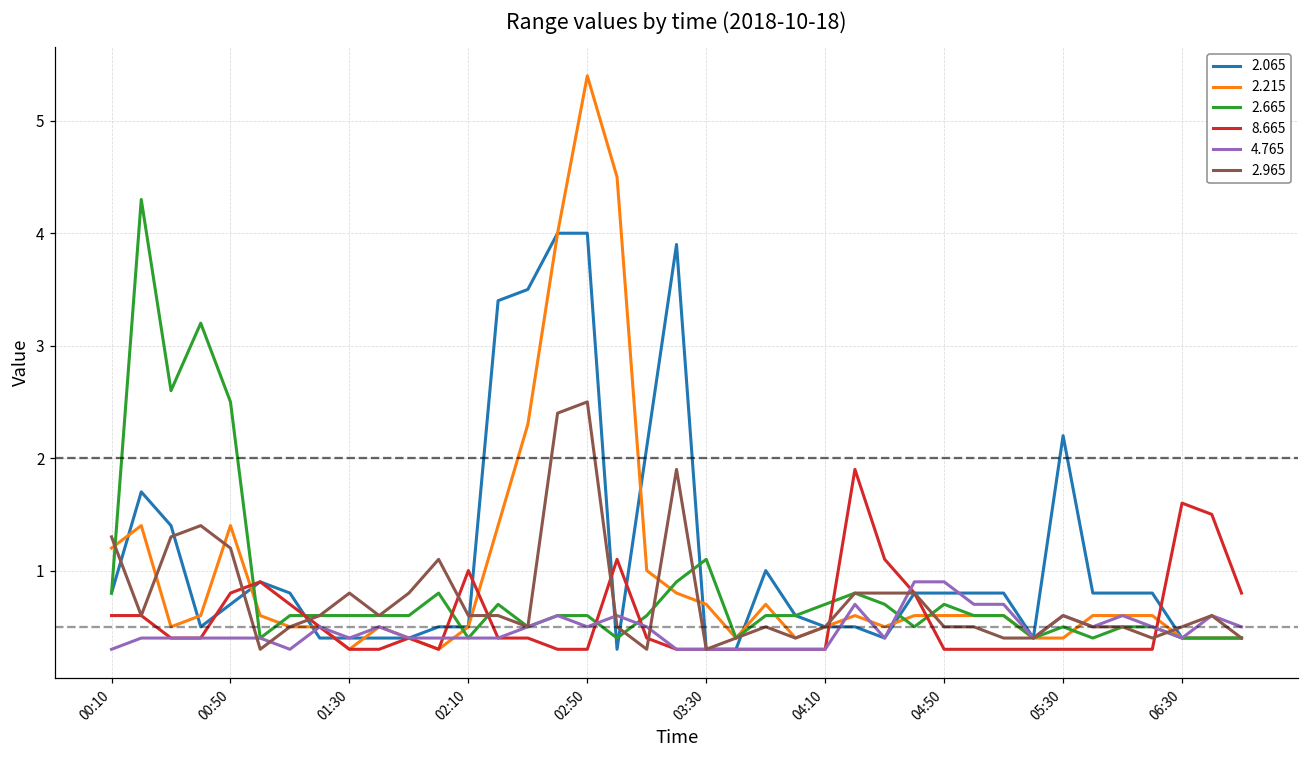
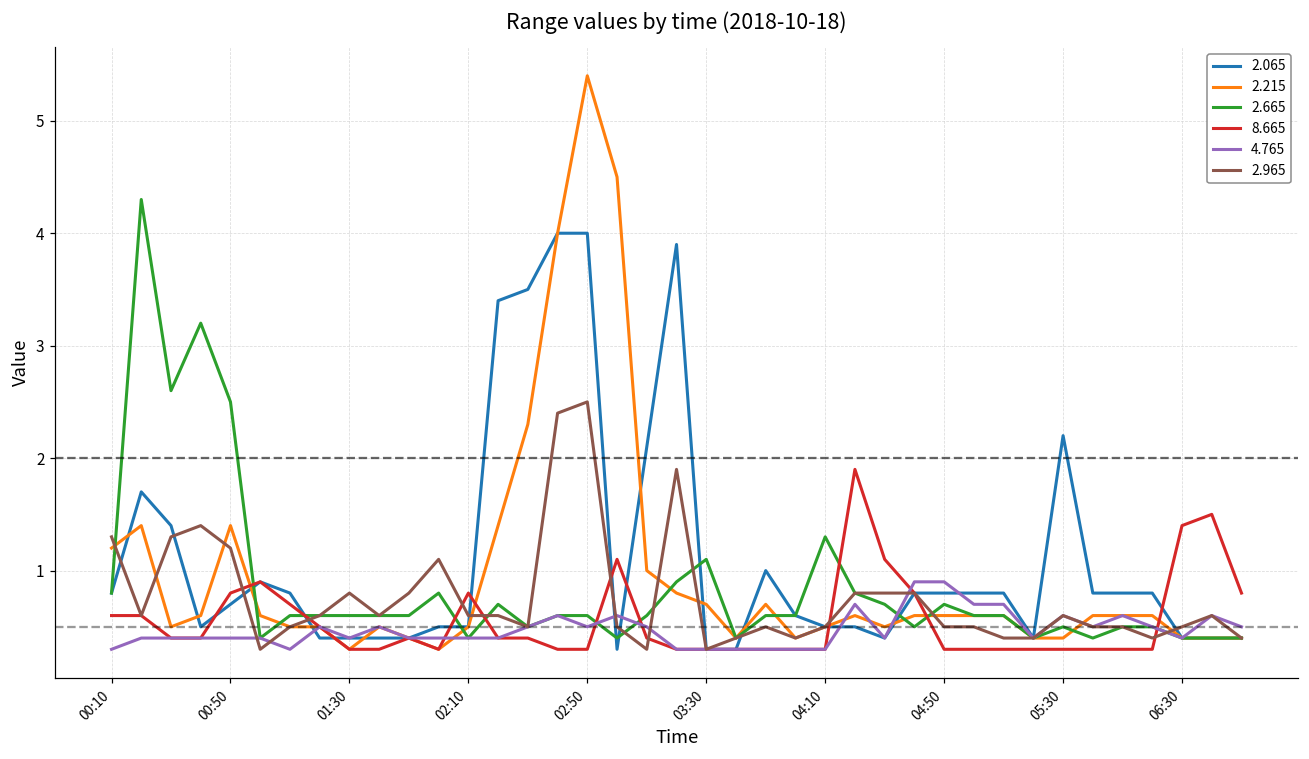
8.665, 02:10: 1.0 -> 0.8
2.665, 04:10: 0.7 -> 1.3
8.665, 06:30: 1.6 -> 1.4
